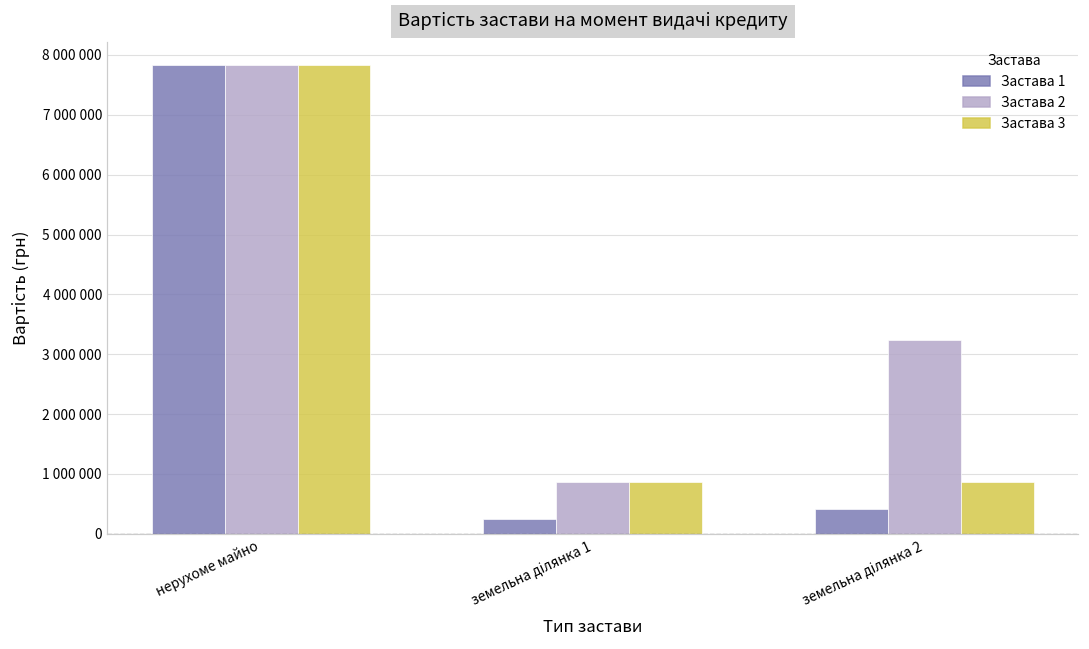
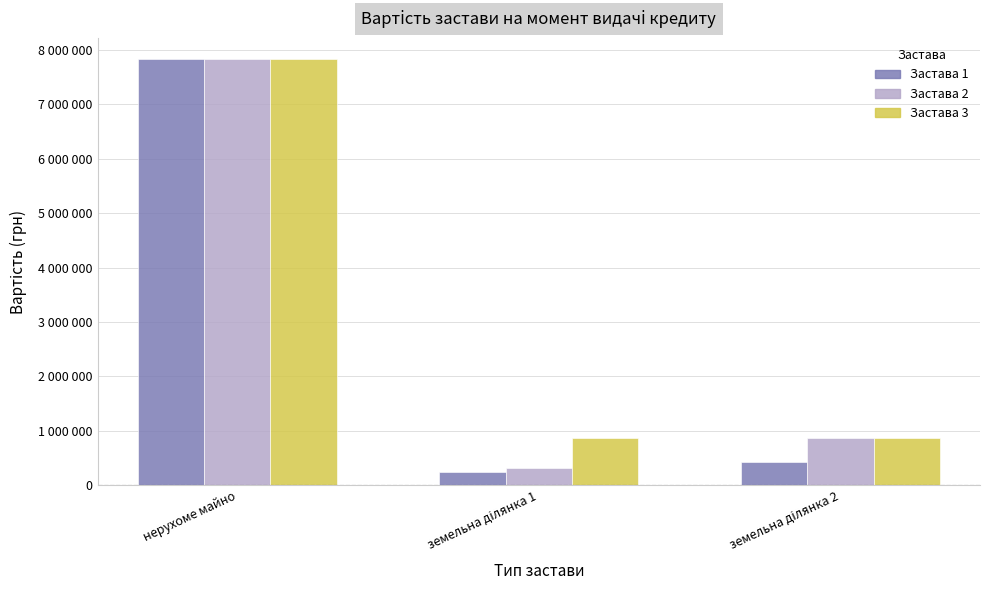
Застава 2, земельна ділянка 1: 900000 -> 300000
Застава 2, земельна ділянка 2: 3200000 -> 900000
